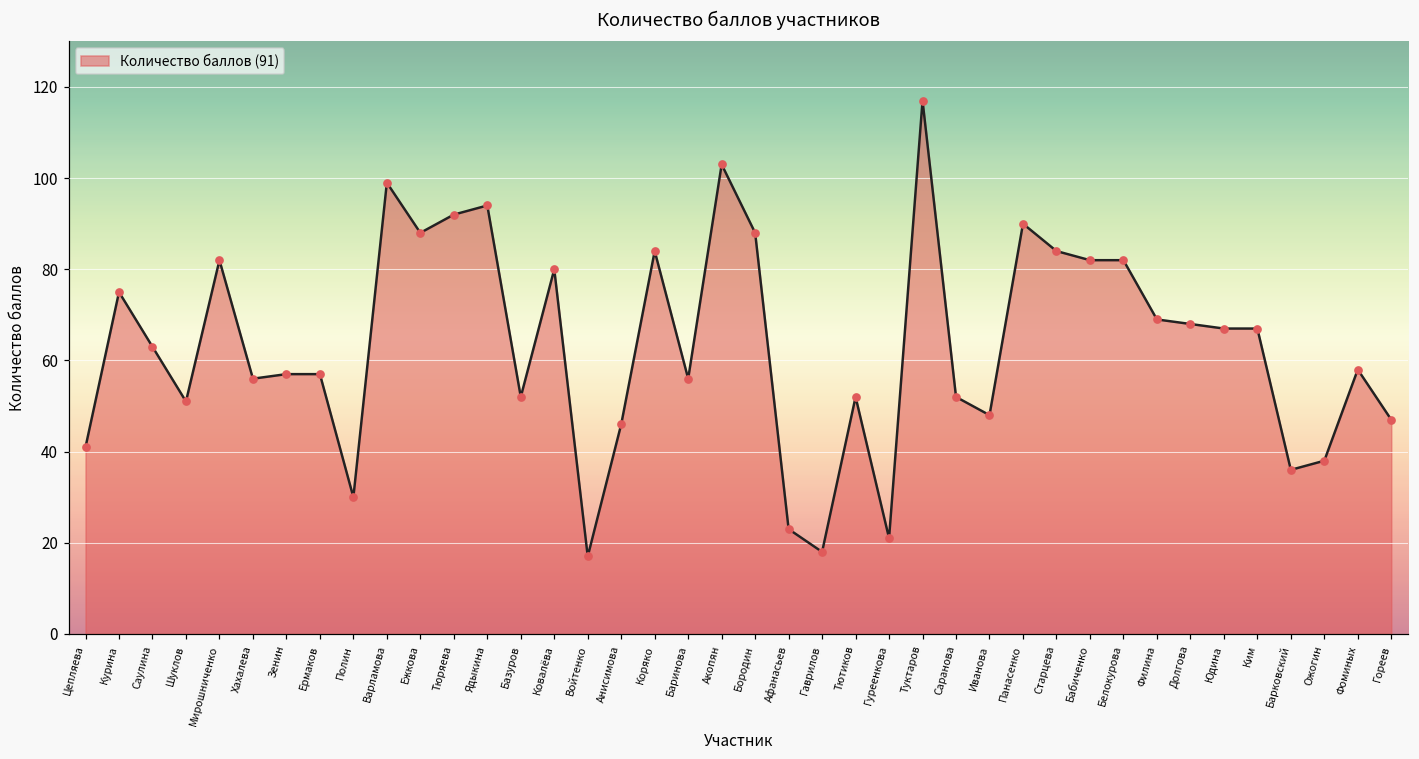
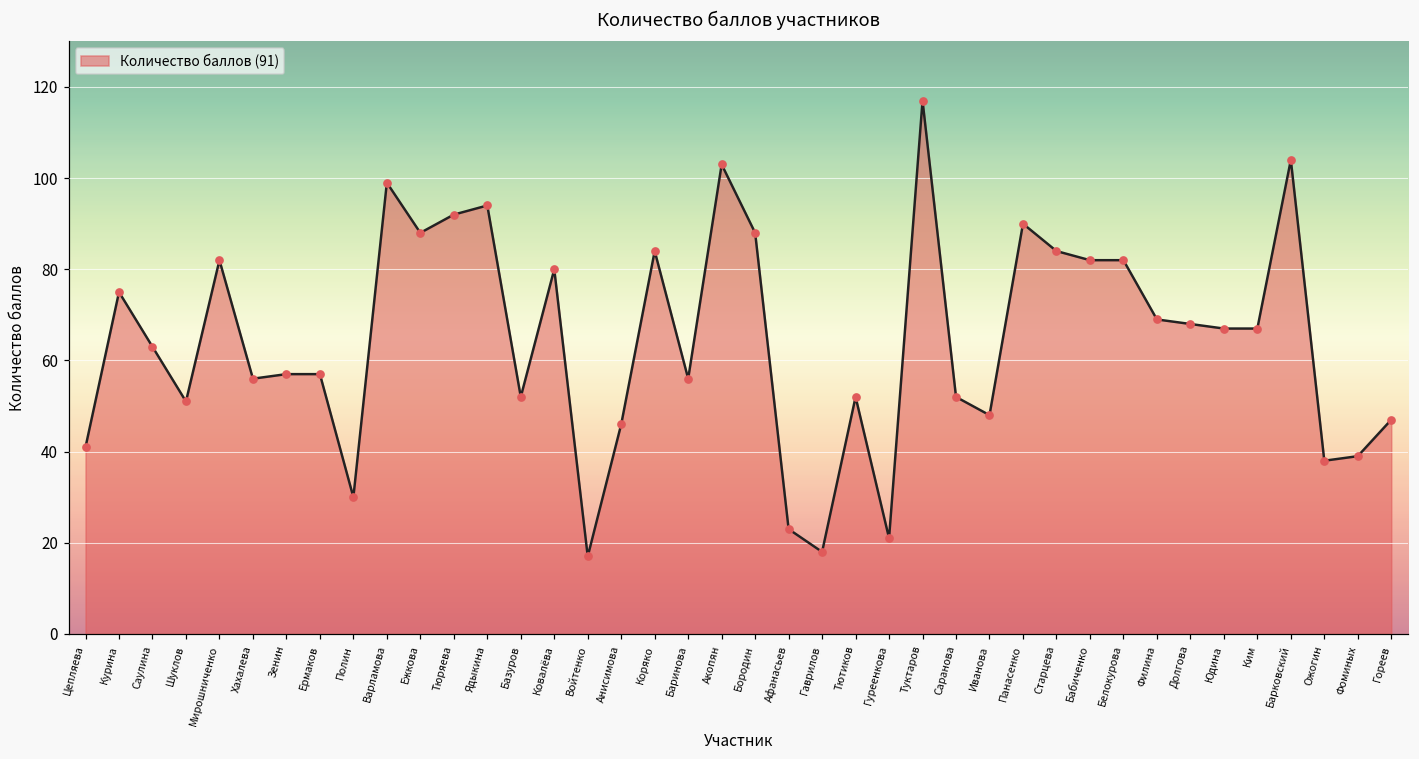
Барковский: 36 -> 104
Фоминых: 58 -> 39
